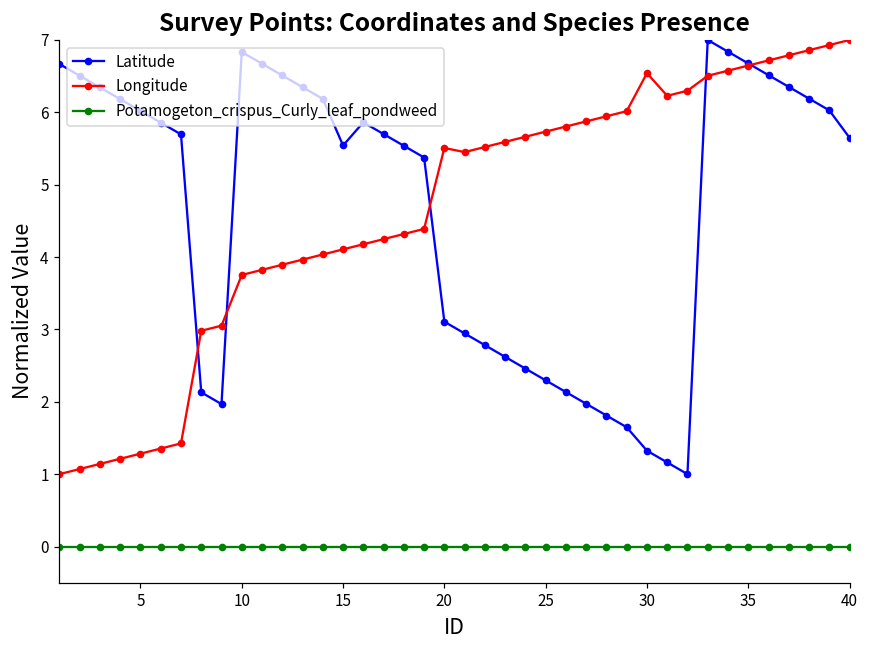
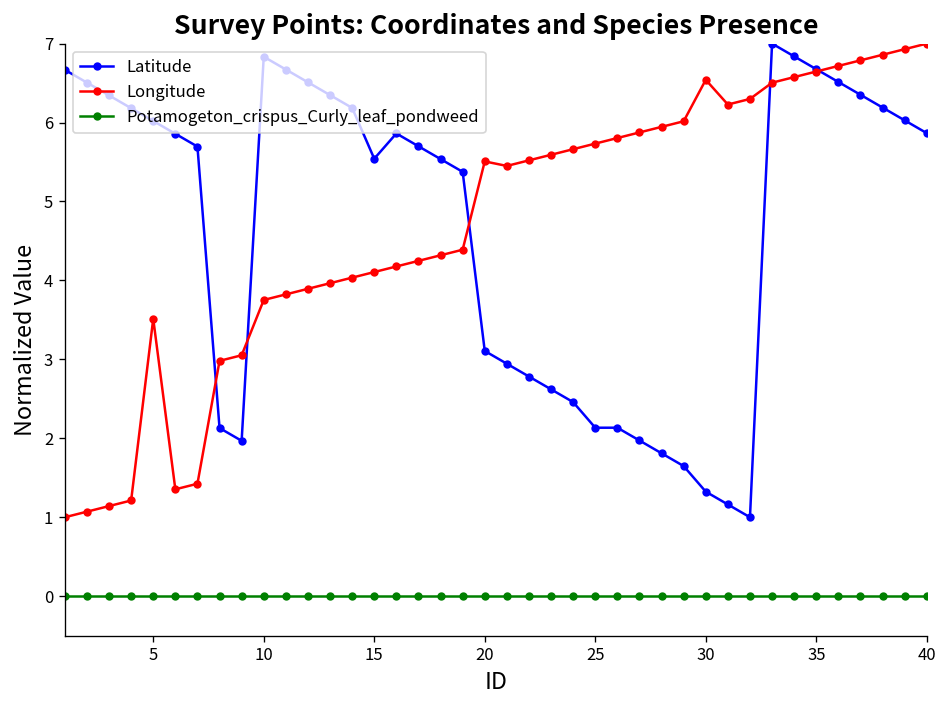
Longitude, 5: 1.3 -> 3.5
Latitude, 25: 2.3 -> 2.1
Latitude, 40: 5.6 -> 5.9
